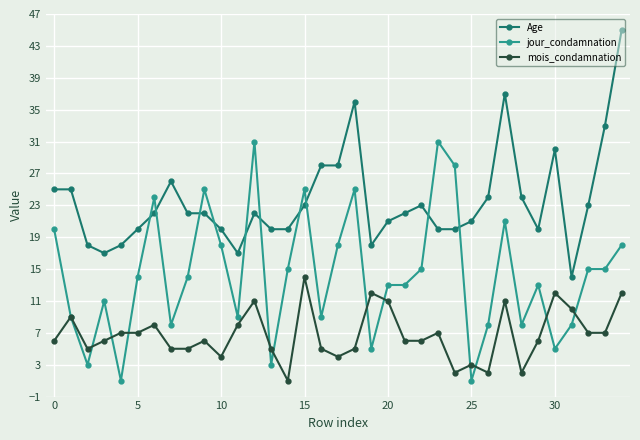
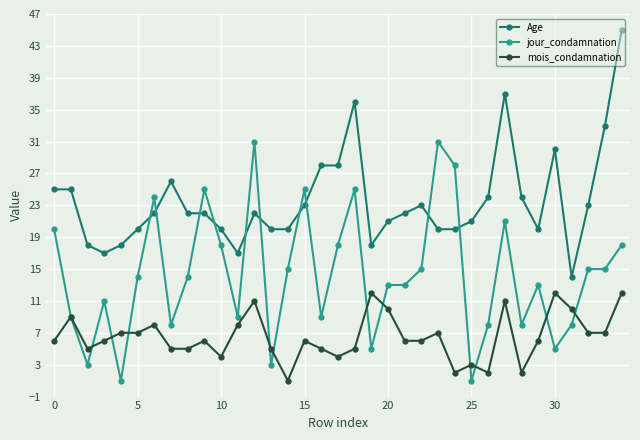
mois_condamnation, 15: 14 -> 6
mois_condamnation, 20: 11 -> 10
